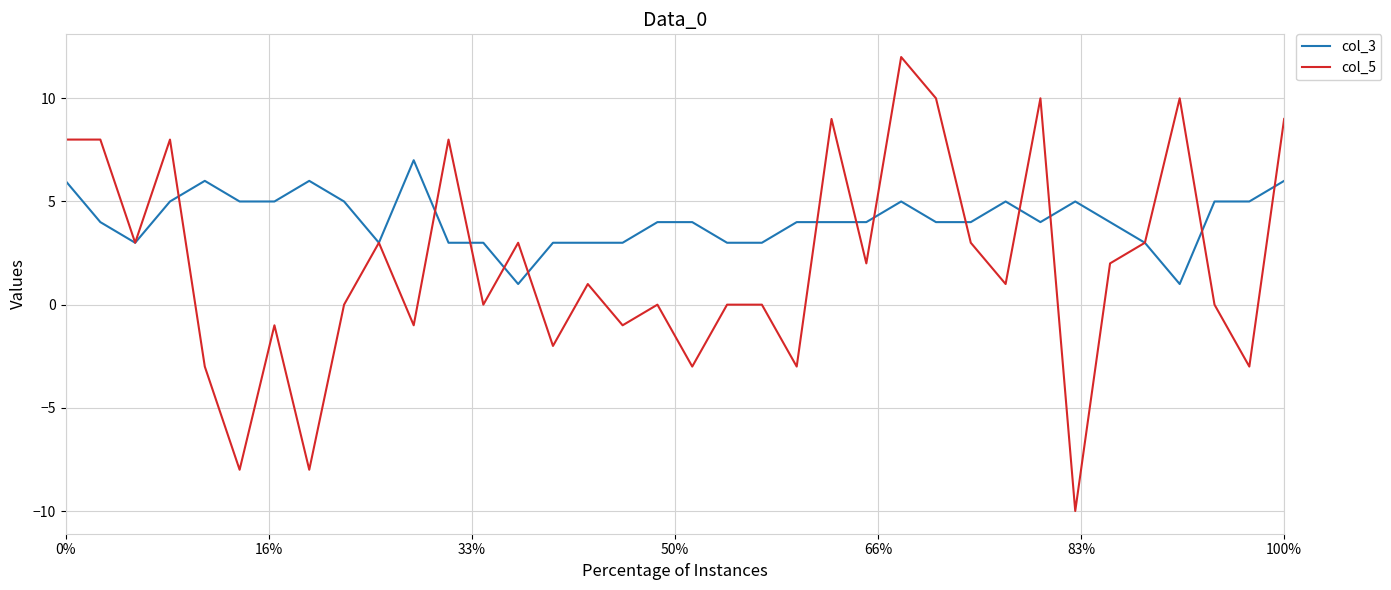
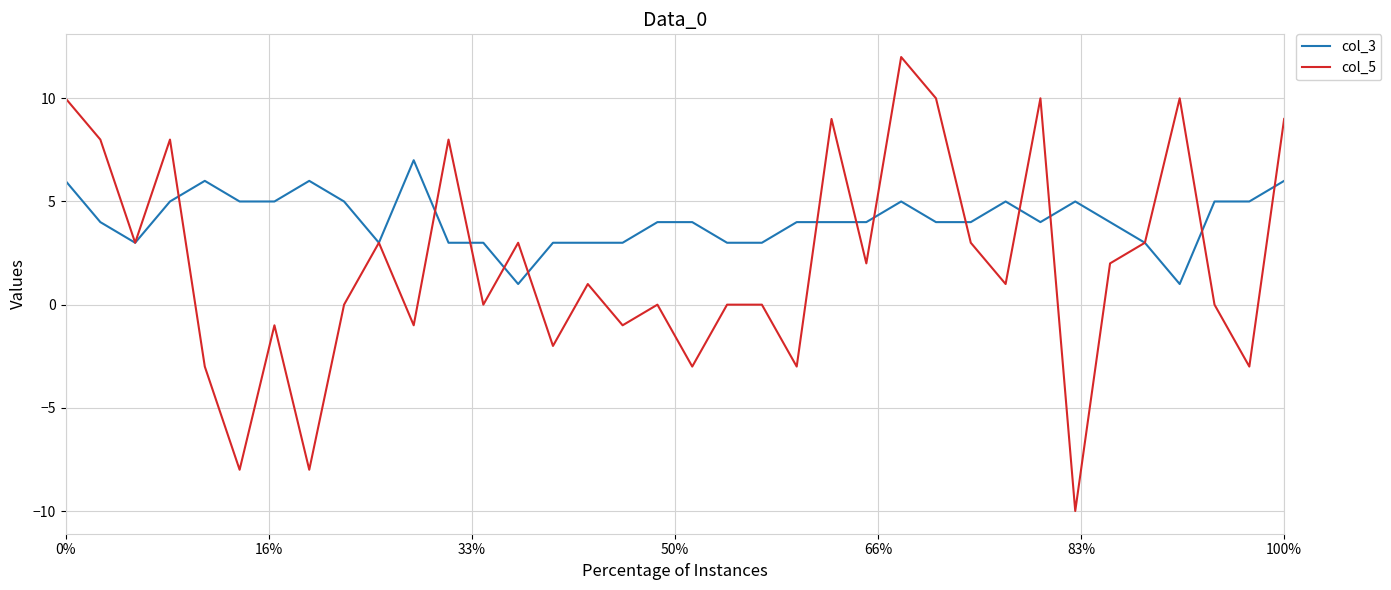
col_5, 0%: 8 -> 10
